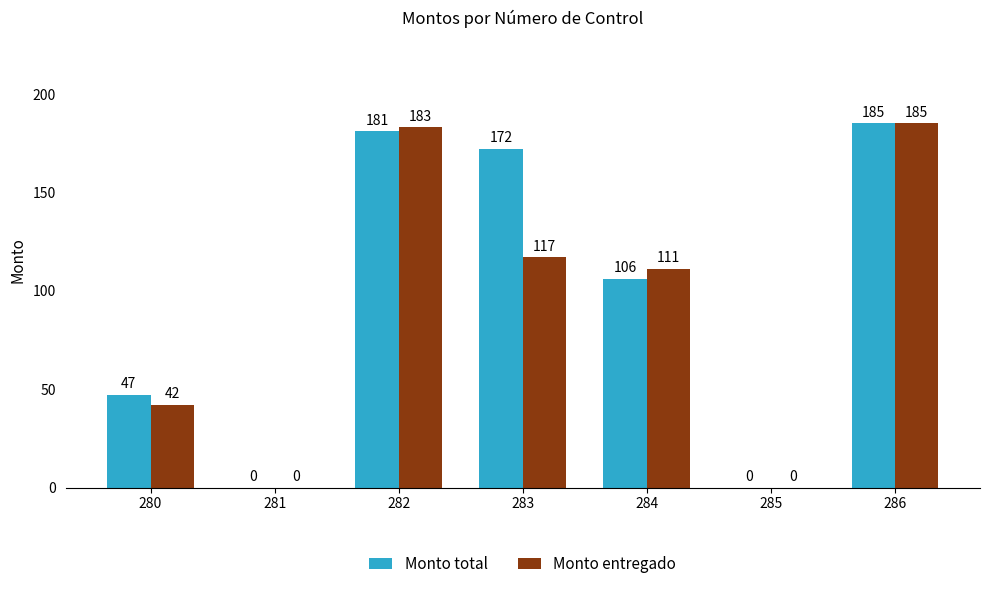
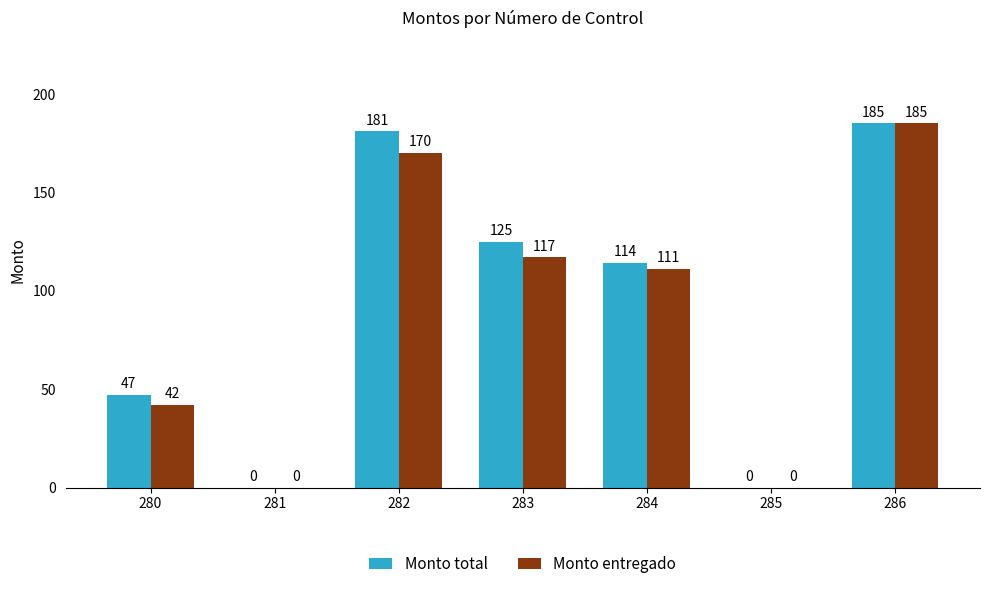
Monto entregado, 282: 183 -> 170
Monto total, 283: 172 -> 125
Monto total, 284: 106 -> 114
